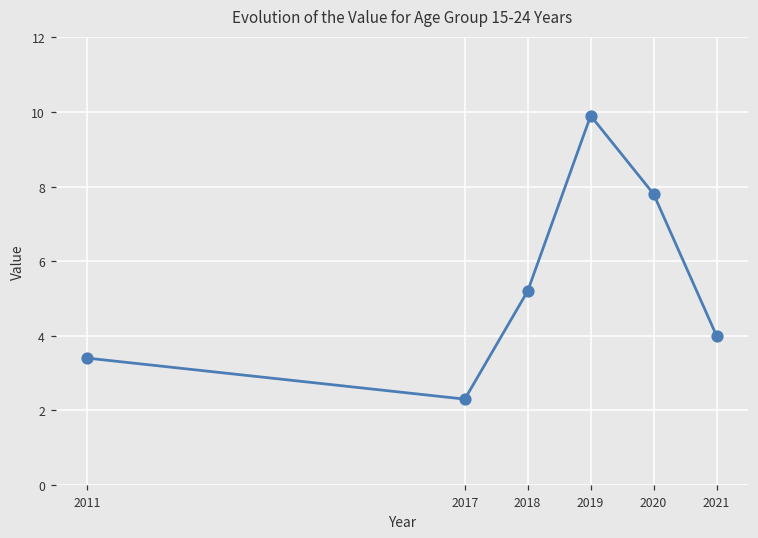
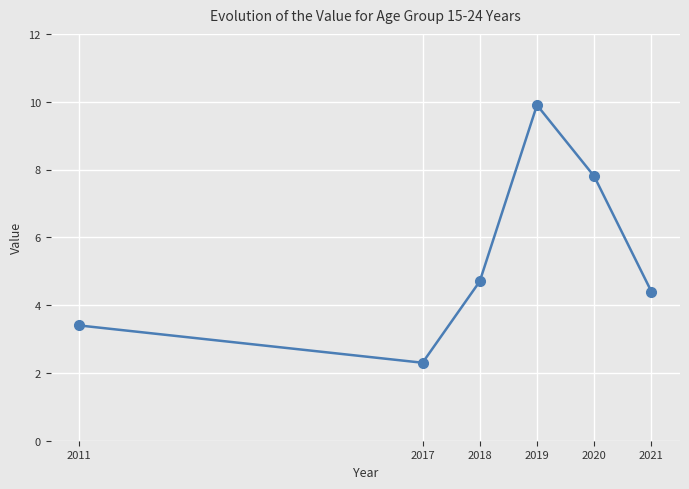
2018: 5.2 -> 4.7
2021: 4.0 -> 4.4
